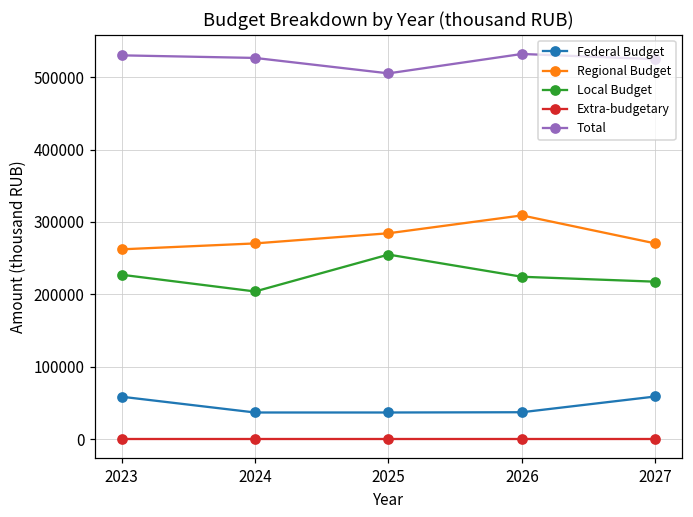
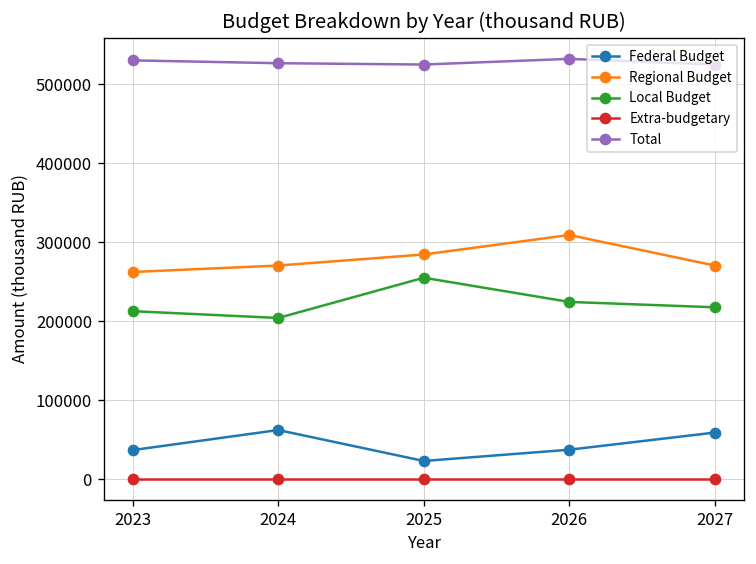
Federal Budget, 2023: 60000 -> 40000
Local Budget, 2023: 230000 -> 210000
Federal Budget, 2024: 40000 -> 60000
Federal Budget, 2025: 40000 -> 20000
Total, 2025: 510000 -> 520000
